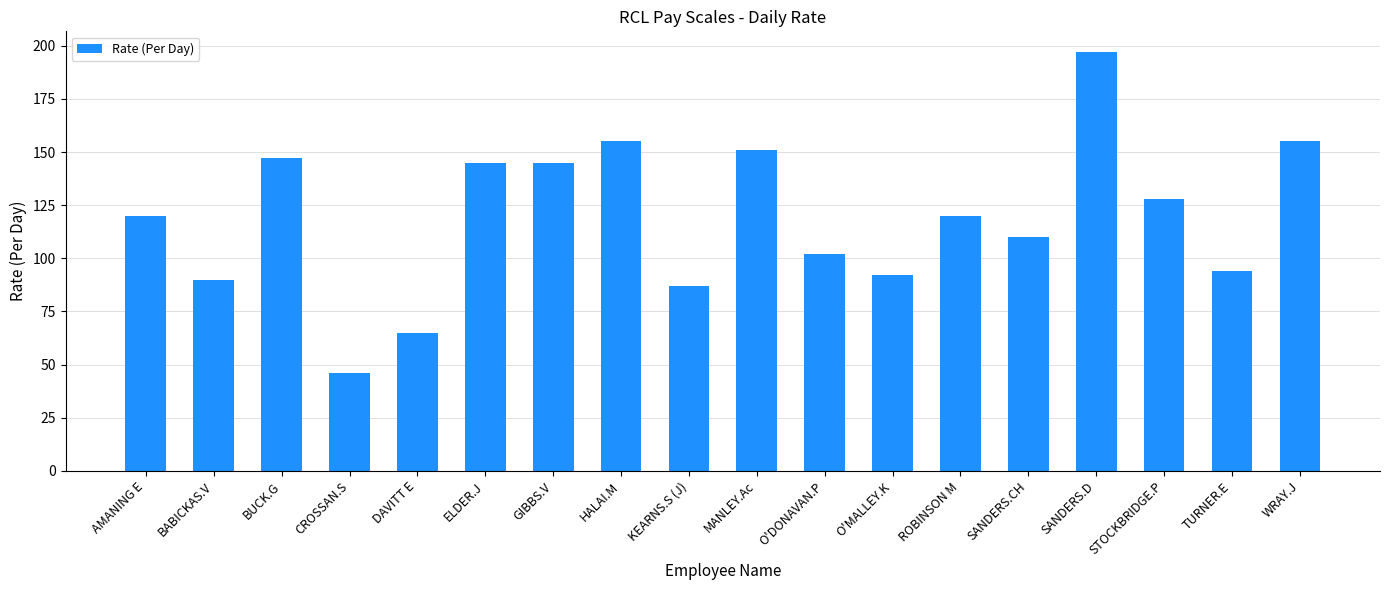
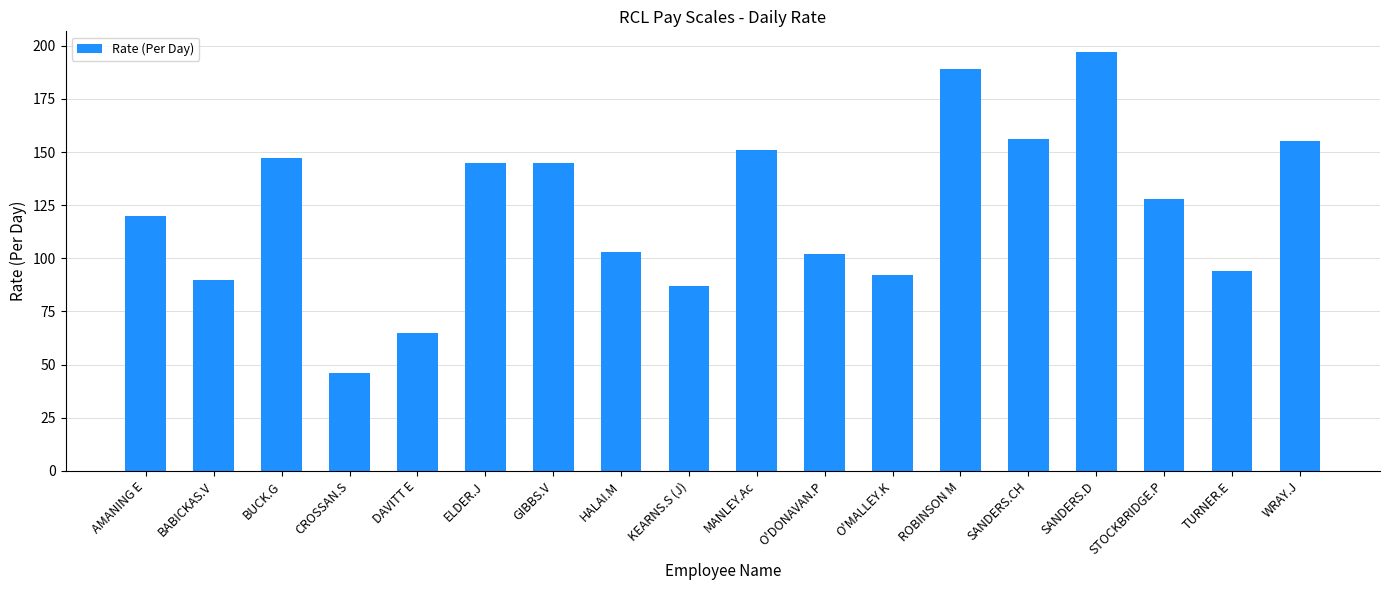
HALAI.M: 155 -> 103
ROBINSON M: 120 -> 189
SANDERS.CH: 110 -> 156
